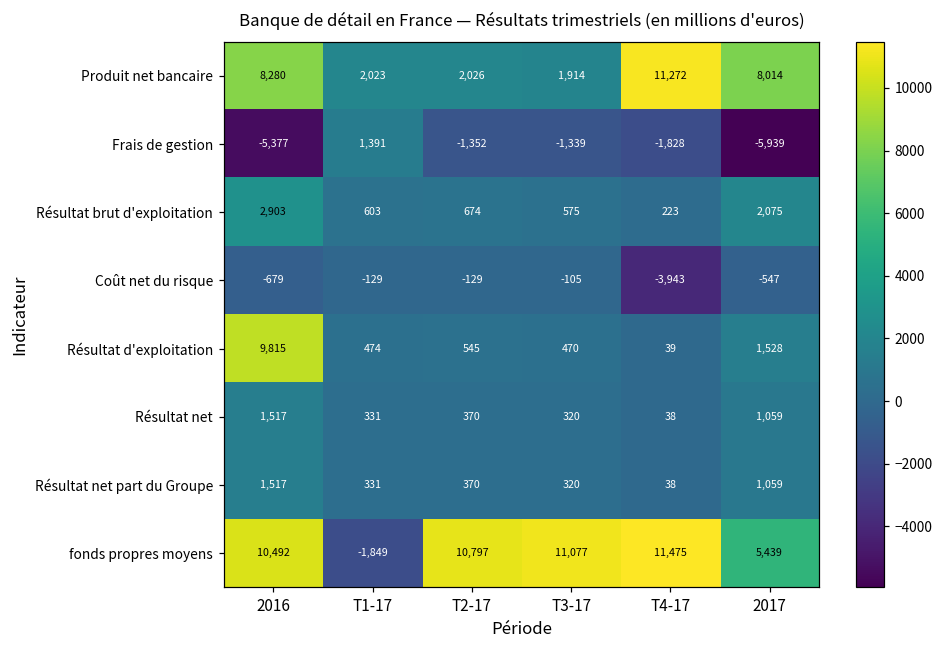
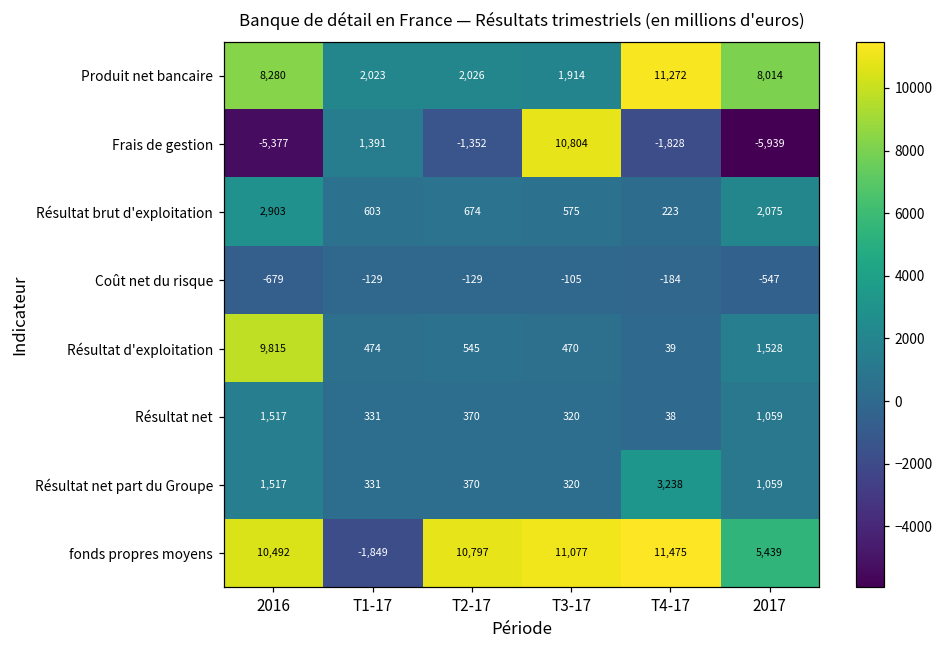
Frais de gestion, T3-17: -1,339 -> 10,804
Coût net du risque, T4-17: -3,943 -> -184
Résultat net part du Groupe, T4-17: 38 -> 3,238
